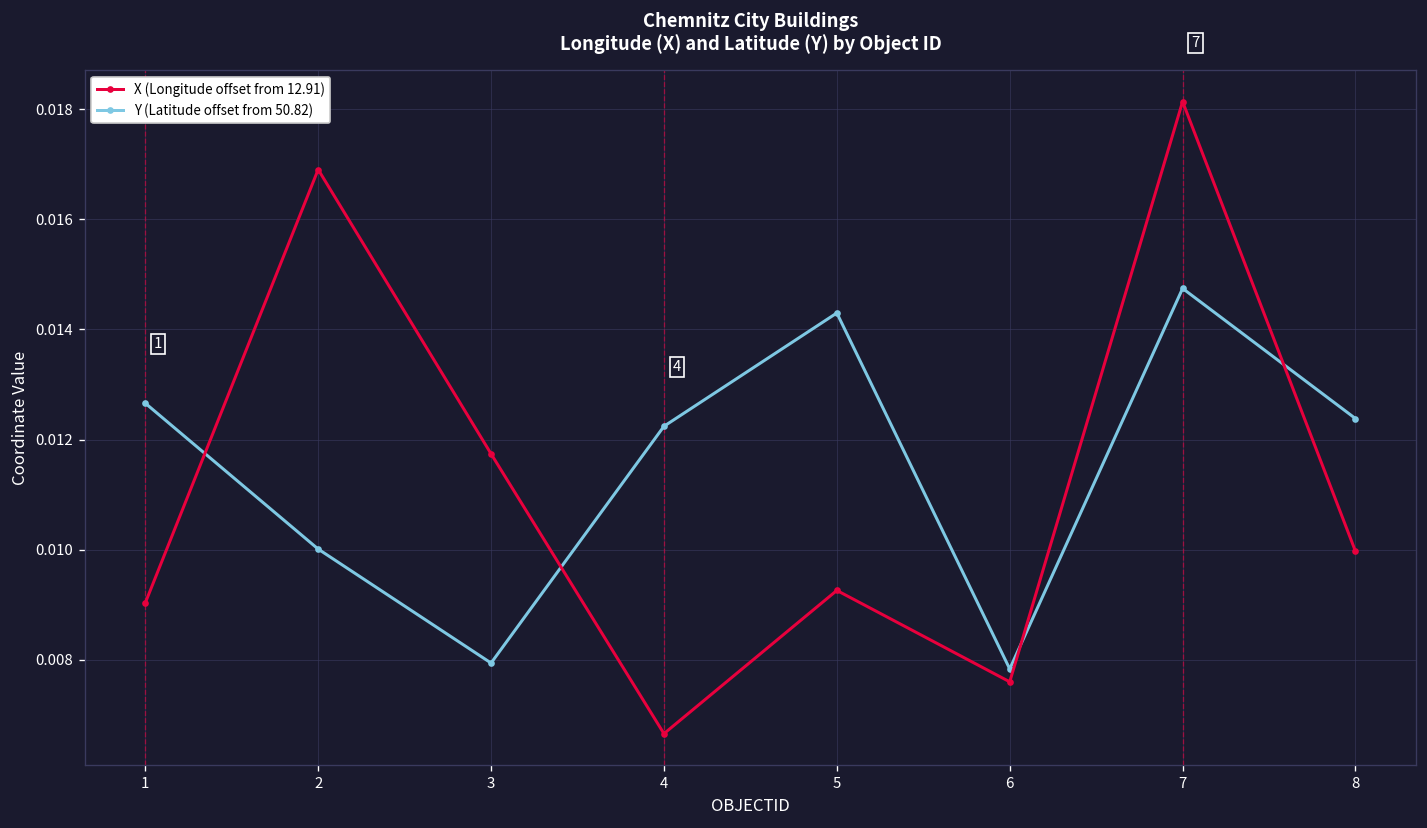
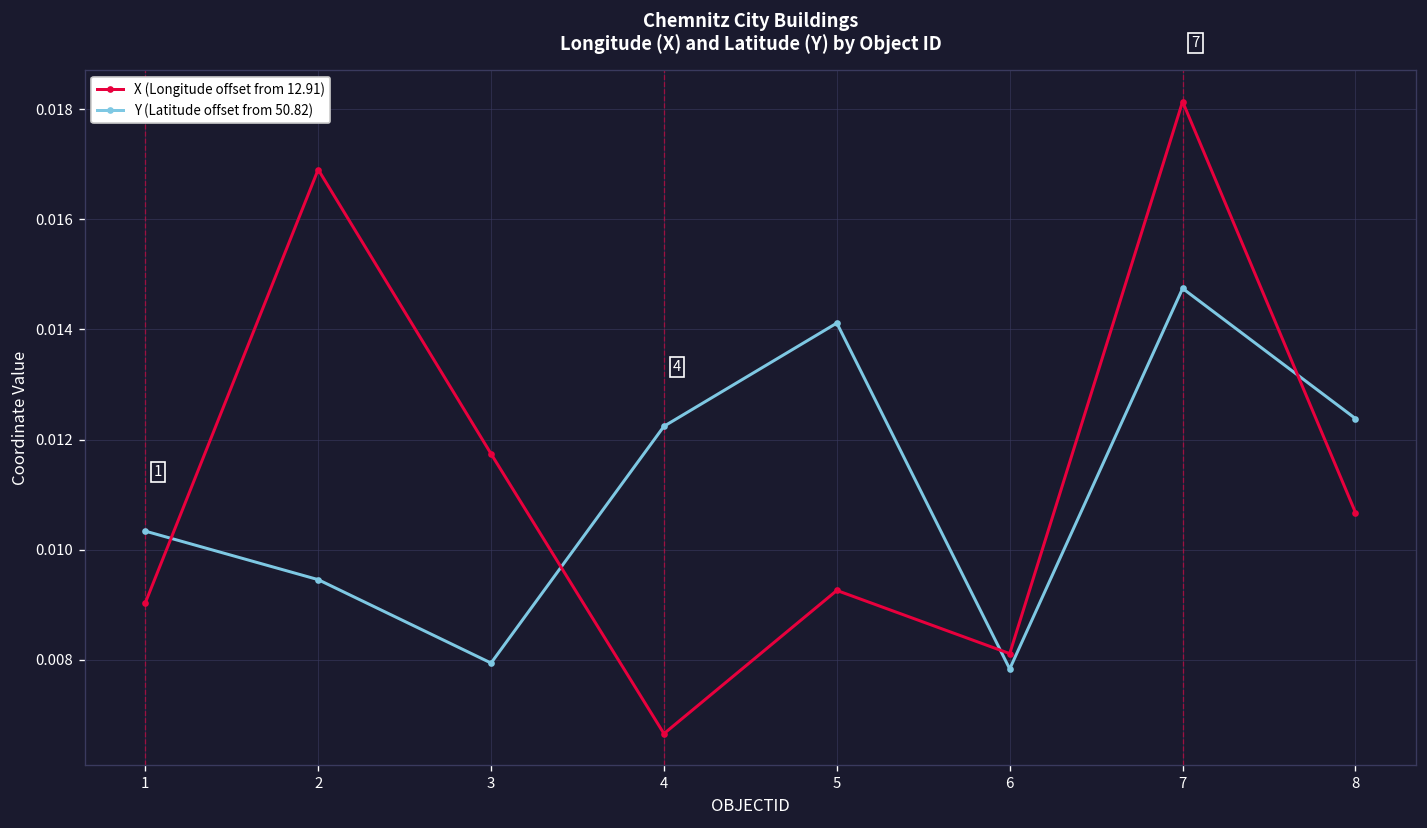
Y (Latitude offset from 50.82), 1: 0.0127 -> 0.0103
Y (Latitude offset from 50.82), 2: 0.0100 -> 0.0095
Y (Latitude offset from 50.82), 5: 0.0143 -> 0.0141
X (Longitude offset from 12.91), 6: 0.0076 -> 0.0081
X (Longitude offset from 12.91), 8: 0.0100 -> 0.0107
